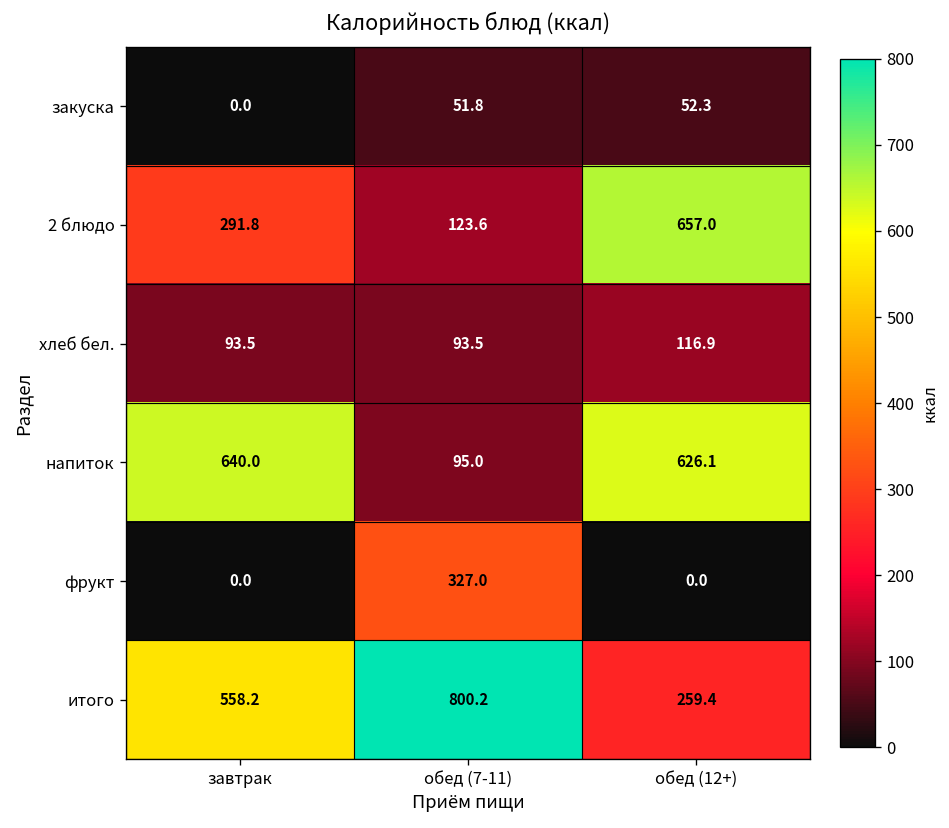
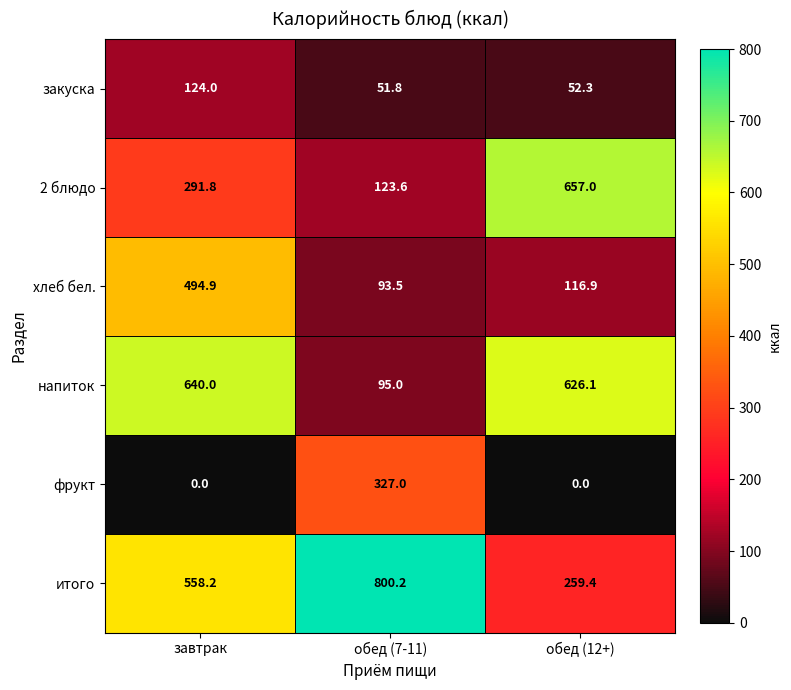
закуска, завтрак: 0.0 -> 124.0
хлеб бел., завтрак: 93.5 -> 494.9
